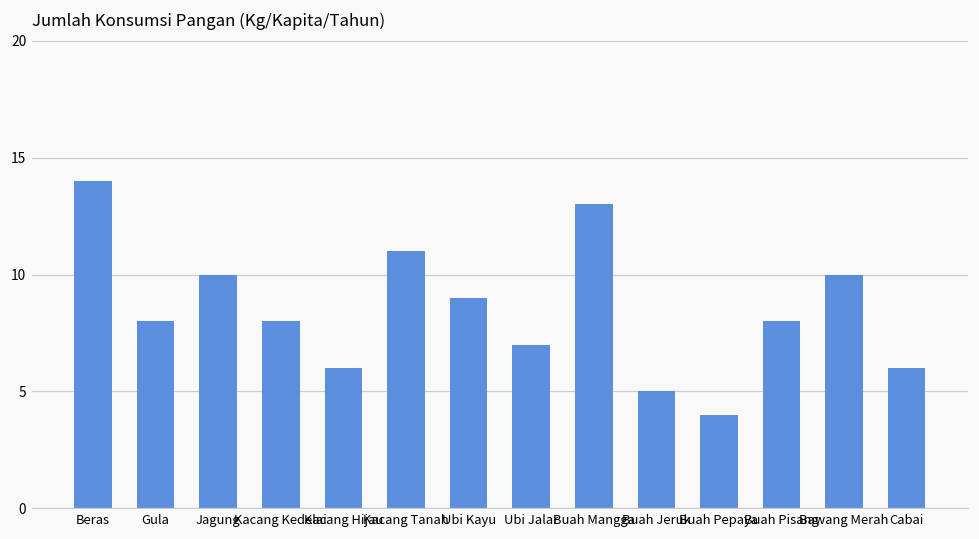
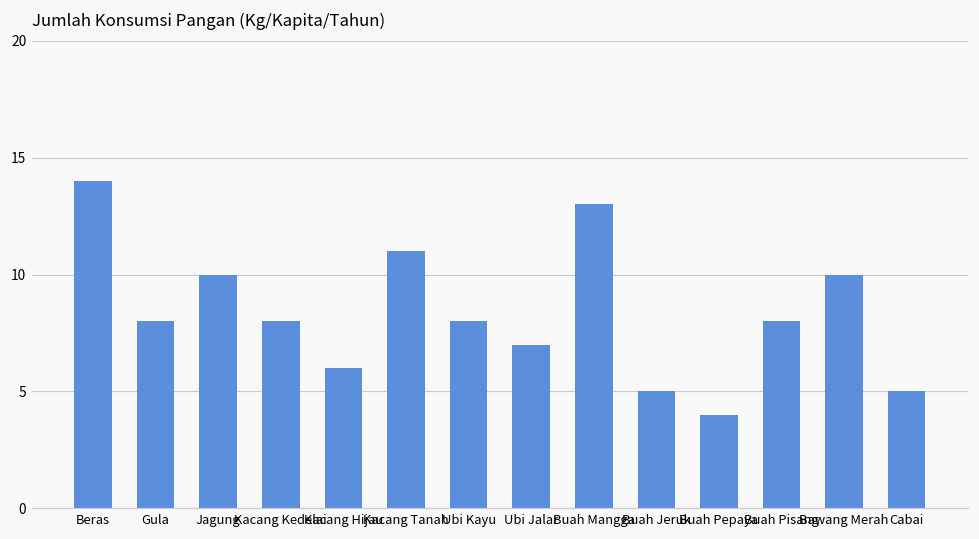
Ubi Kayu: 9 -> 8
Cabai: 6 -> 5
